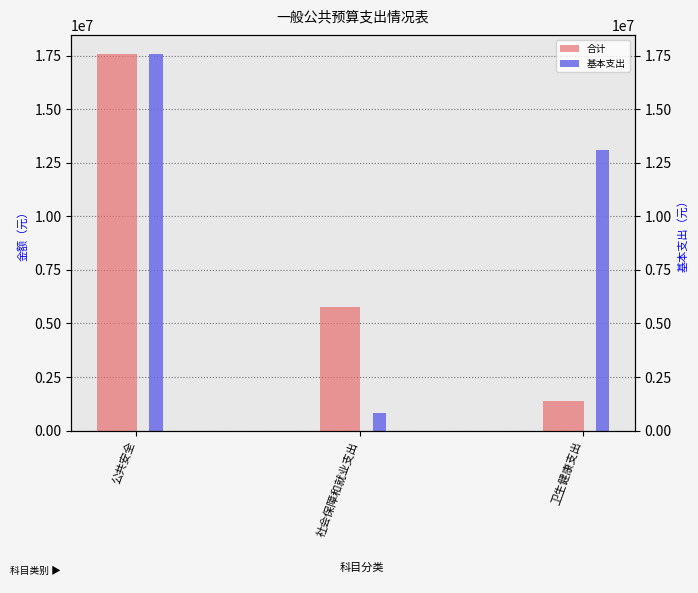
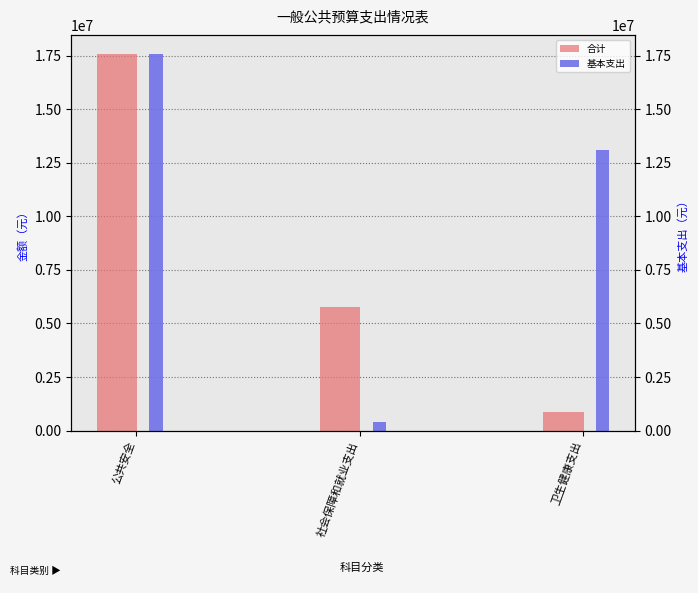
基本支出, 社会保障和就业支出: 800000 -> 400000
合计, 卫生健康支出: 1400000 -> 900000
